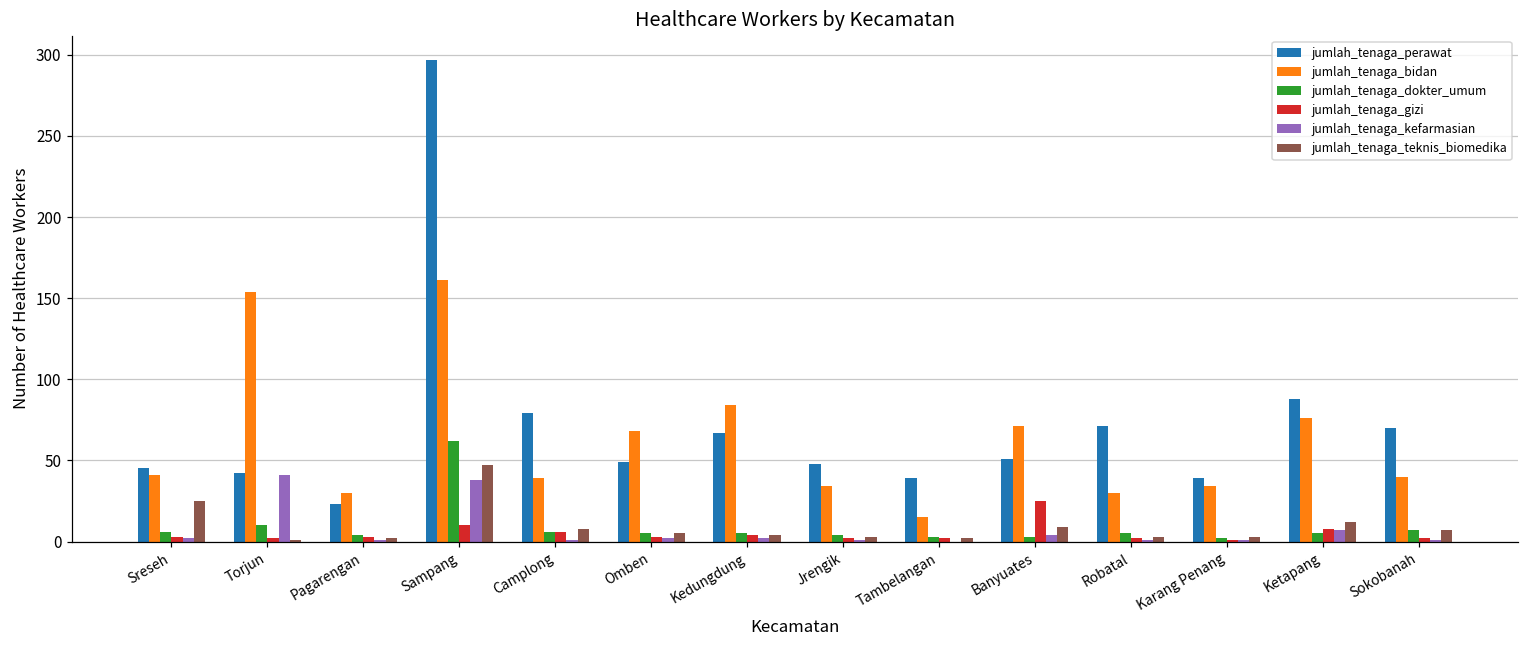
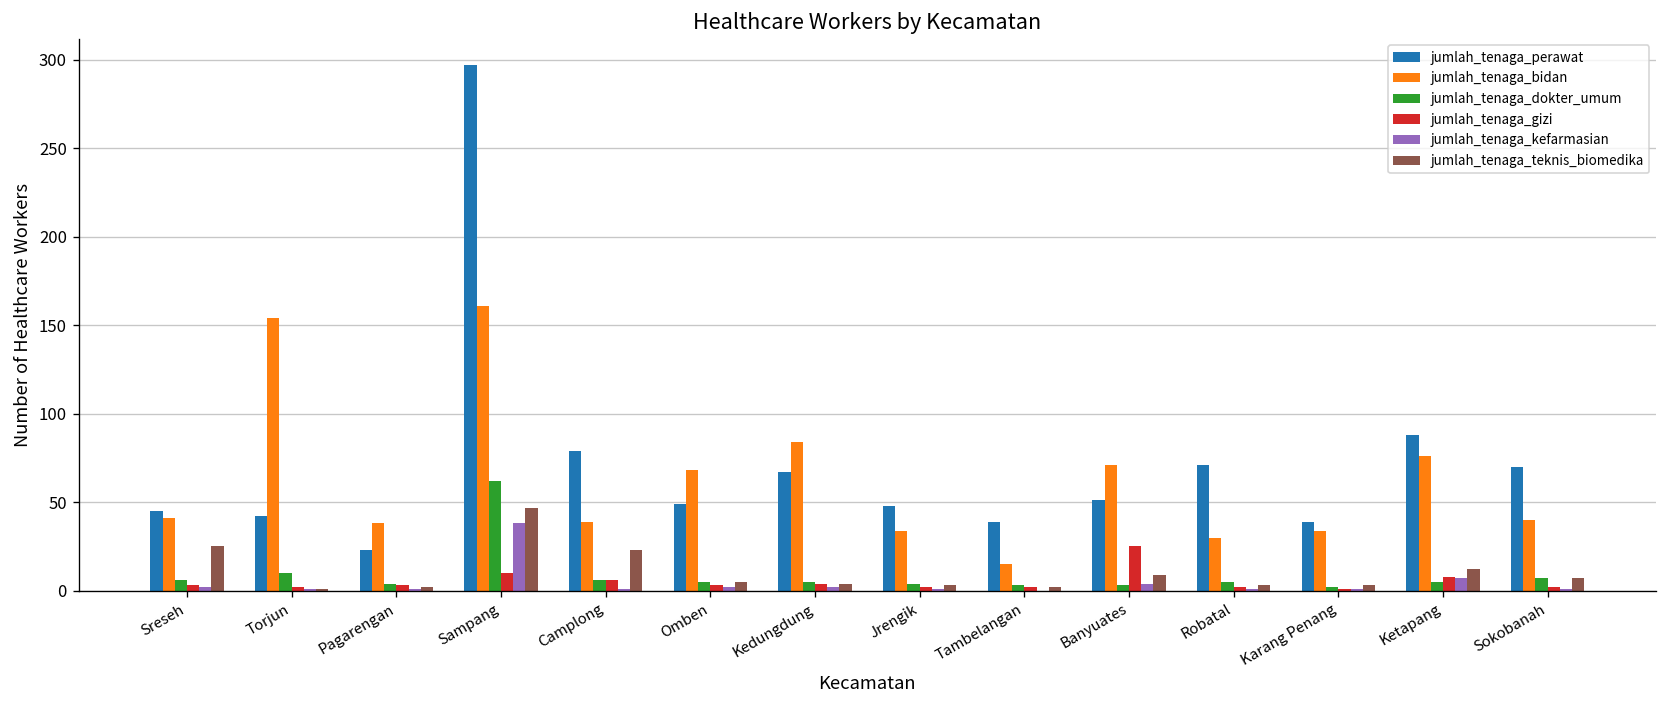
jumlah_tenaga_kefarmasian, Torjun: 41 -> 1
jumlah_tenaga_bidan, Pagarengan: 30 -> 38
jumlah_tenaga_teknis_biomedika, Camplong: 8 -> 23
